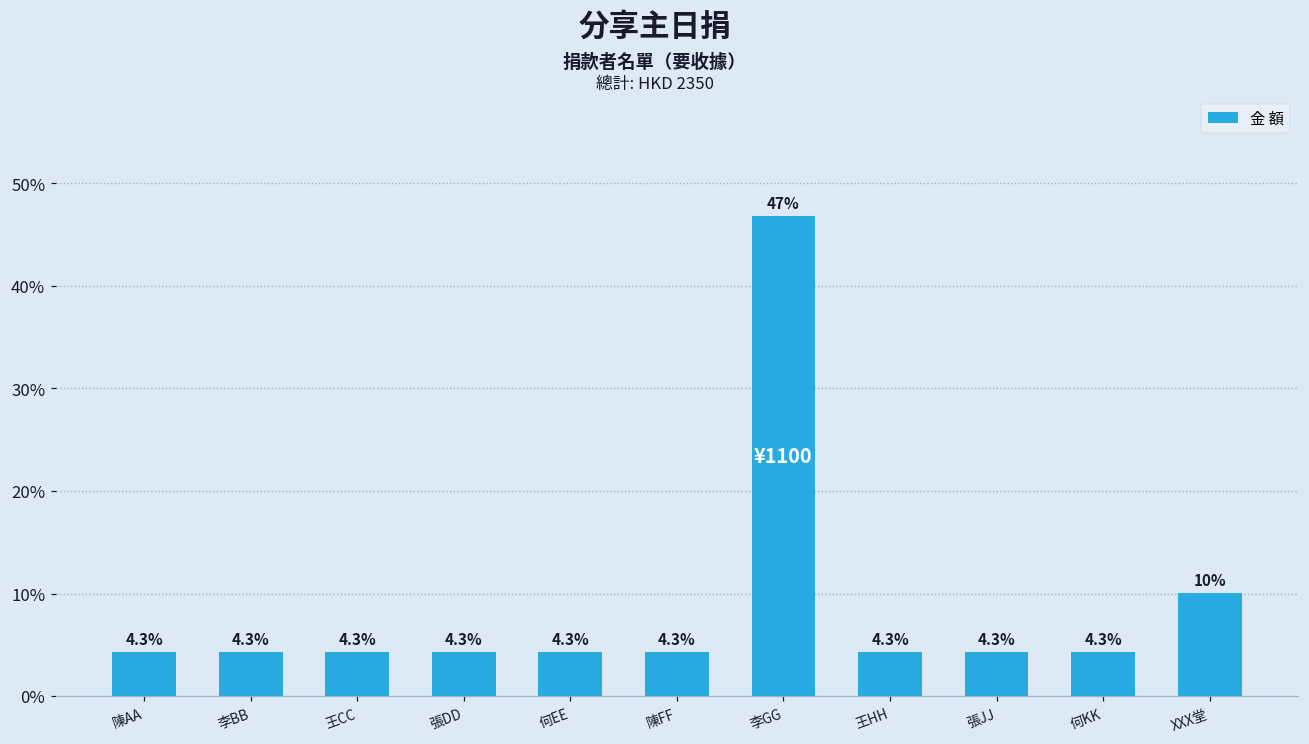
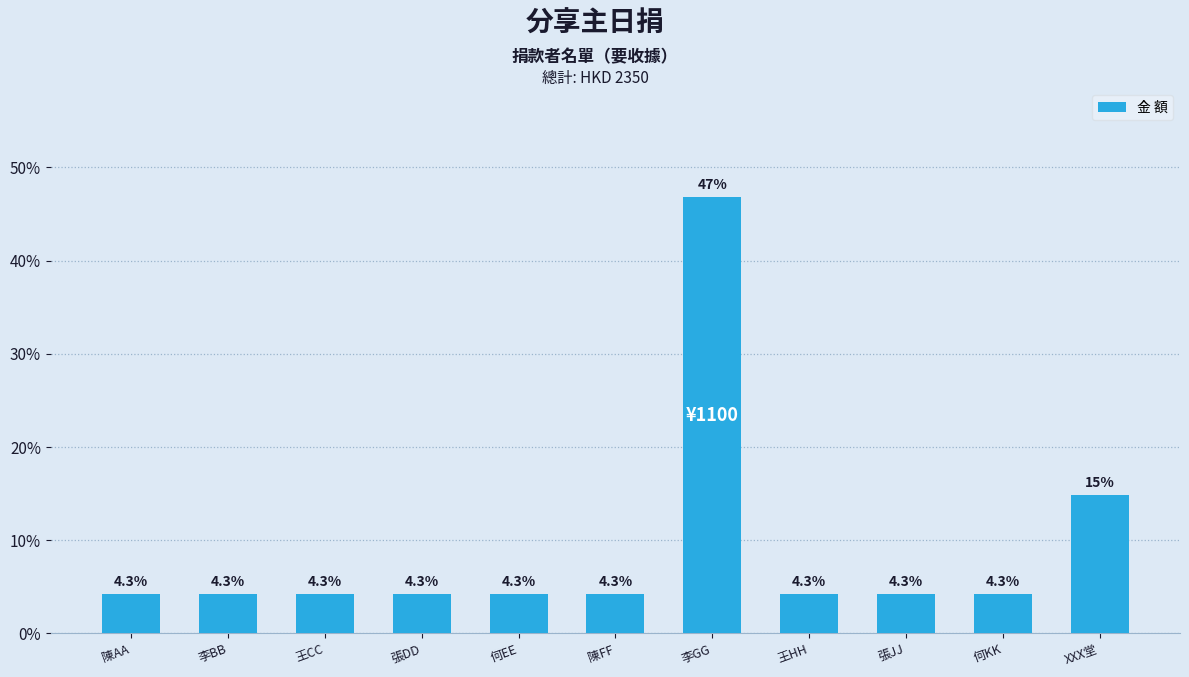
XXX堂: 10% -> 15%
